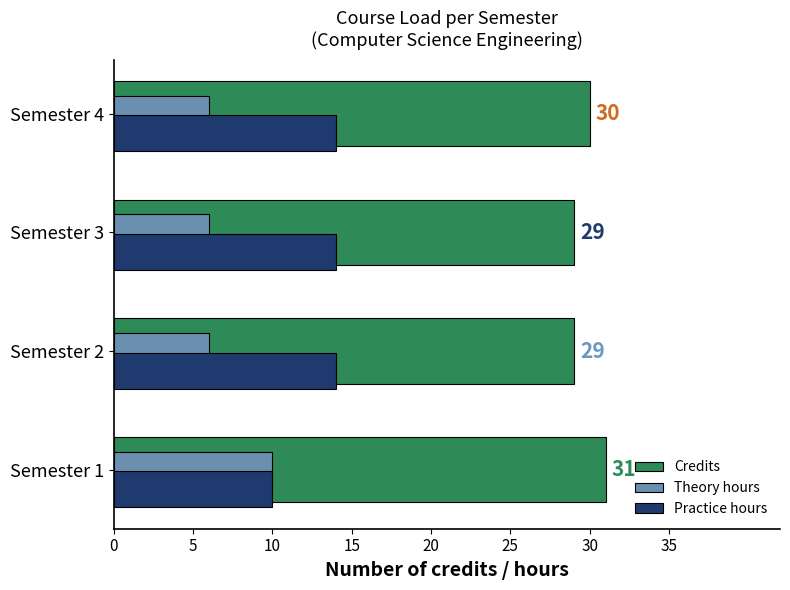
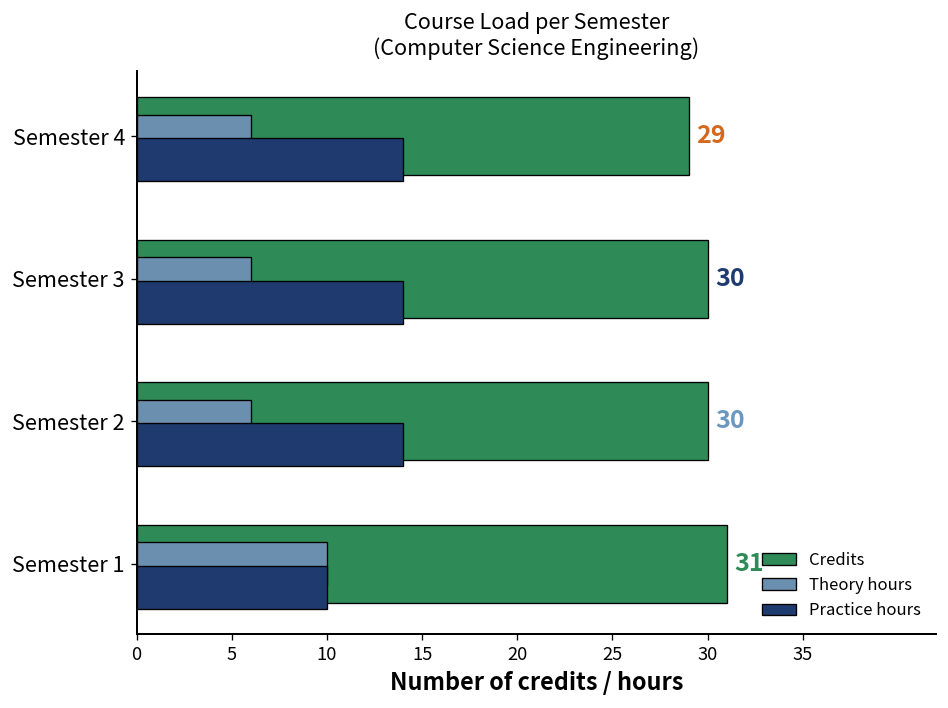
Credits, Semester 4: 30 -> 29
Credits, Semester 3: 29 -> 30
Credits, Semester 2: 29 -> 30
